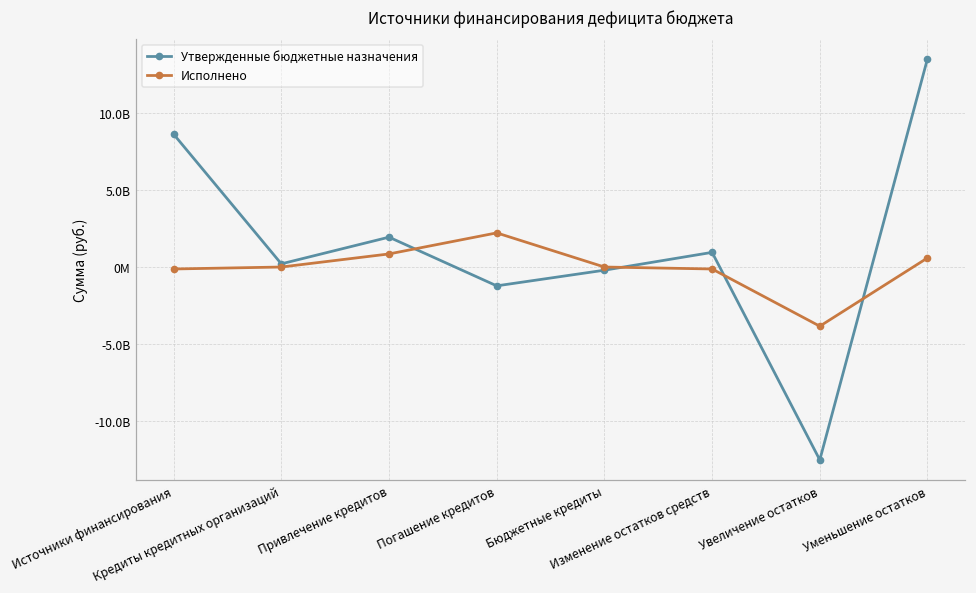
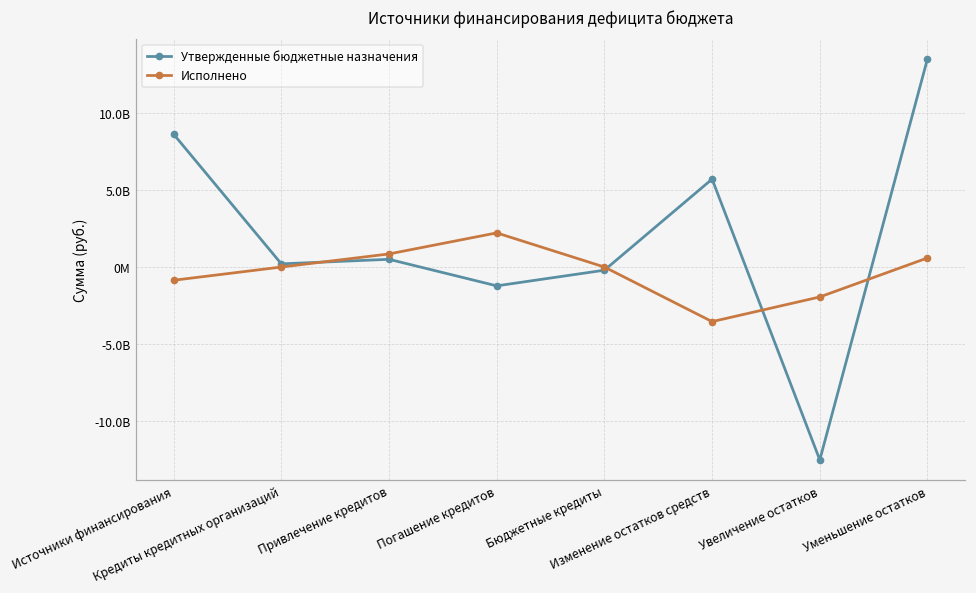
Исполнено, Источники финансирования: -100000000 -> -900000000
Утвержденные бюджетные назначения, Привлечение кредитов: 1900000000 -> 500000000
Утвержденные бюджетные назначения, Изменение остатков средств: 1000000000 -> 5700000000
Исполнено, Изменение остатков средств: -100000000 -> -3500000000
Исполнено, Увеличение остатков: -3800000000 -> -1900000000
